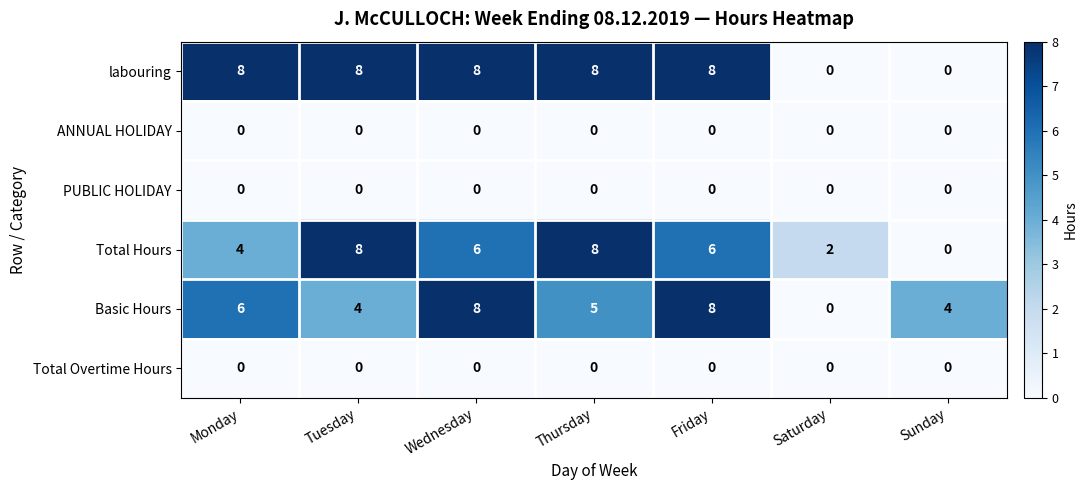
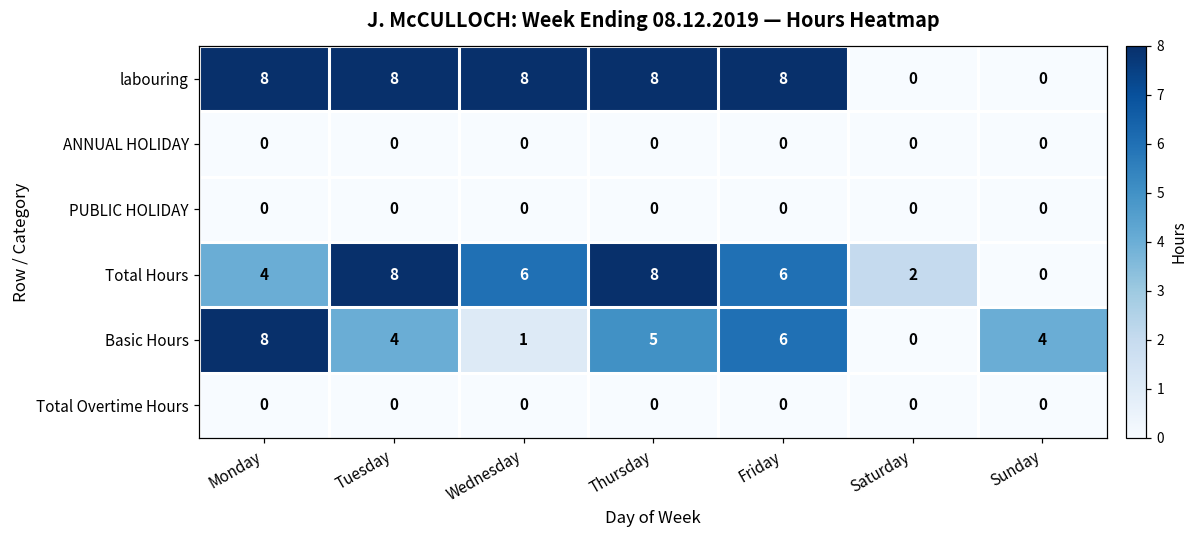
Basic Hours, Monday: 6 -> 8
Basic Hours, Wednesday: 8 -> 1
Basic Hours, Friday: 8 -> 6
